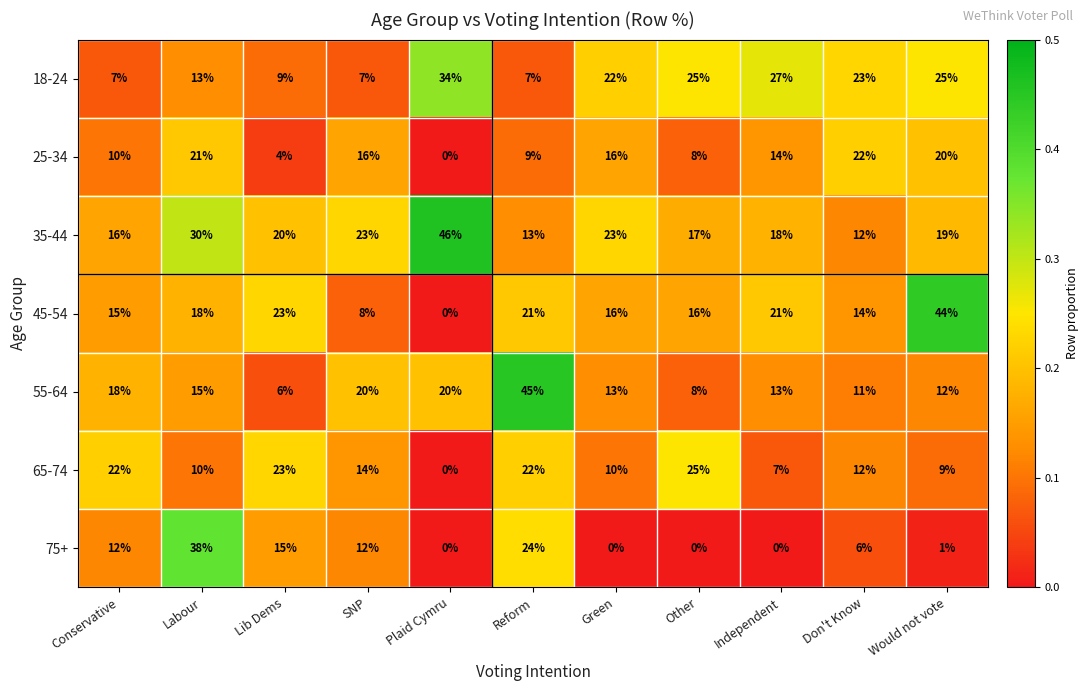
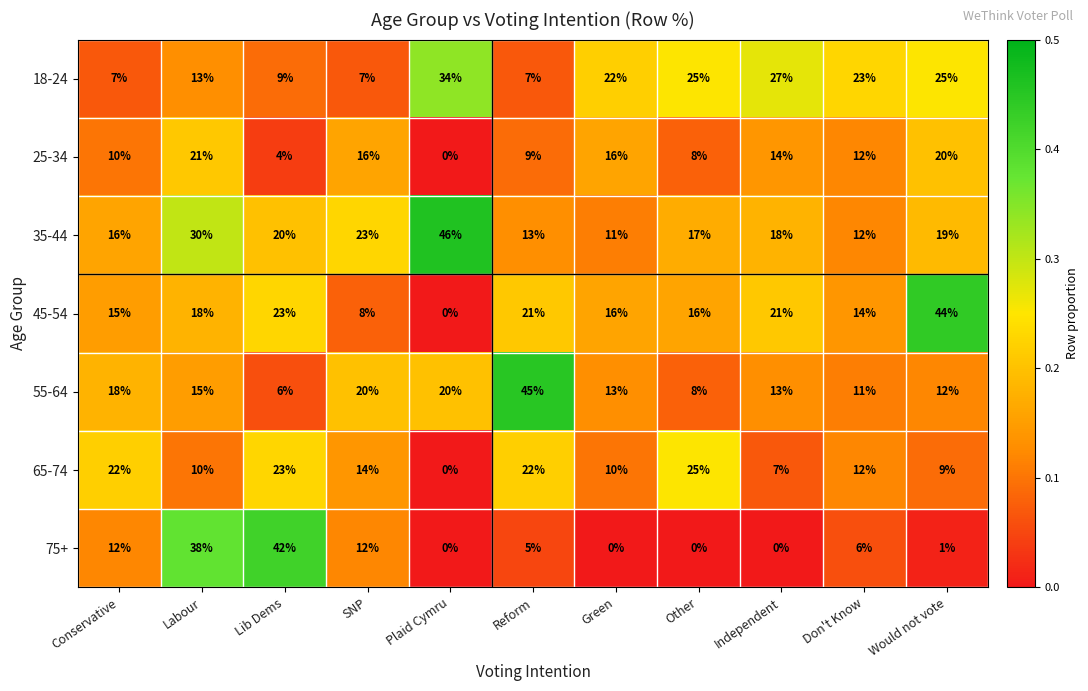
25-34, Don't Know: 22% -> 12%
35-44, Green: 23% -> 11%
75+, Lib Dems: 15% -> 42%
75+, Reform: 24% -> 5%
